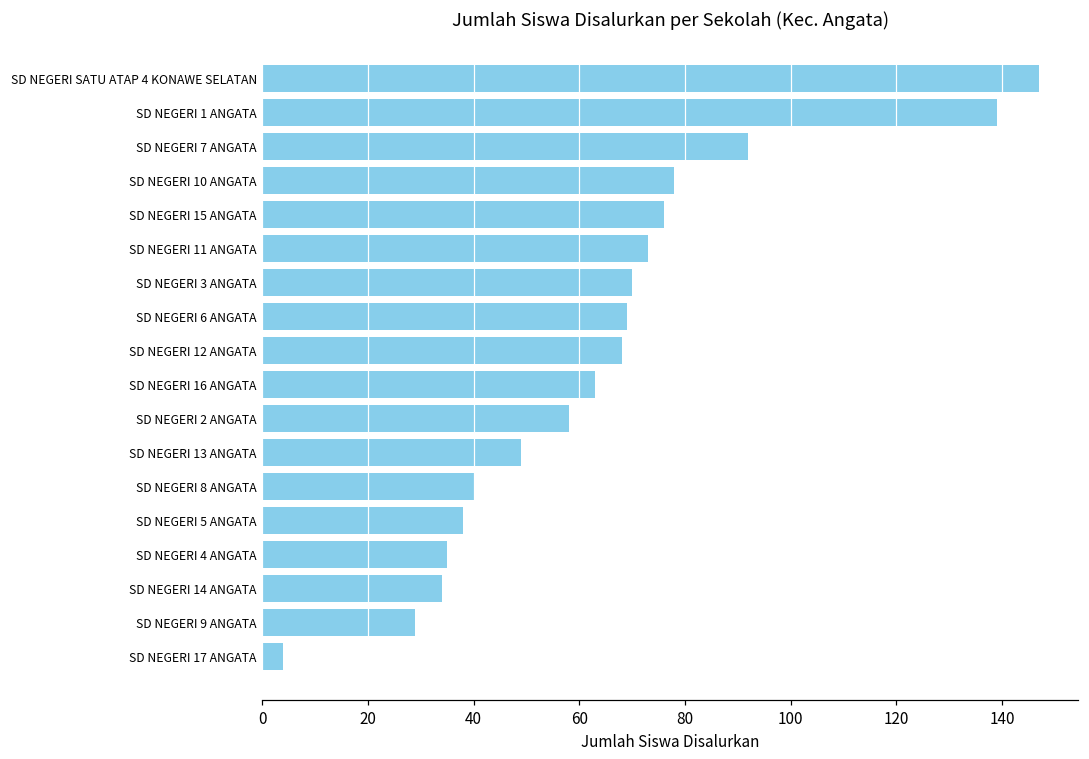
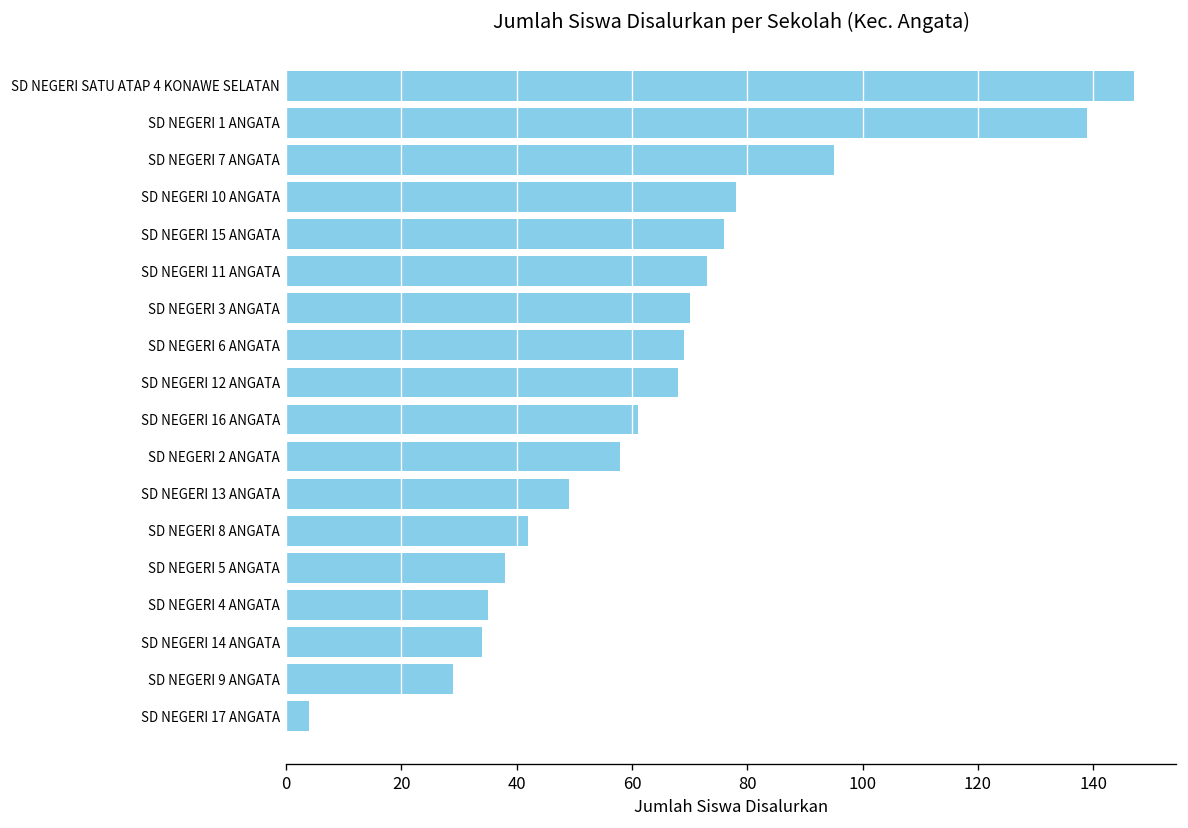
SD NEGERI 7 ANGATA: 92 -> 95
SD NEGERI 16 ANGATA: 63 -> 61
SD NEGERI 8 ANGATA: 40 -> 42
